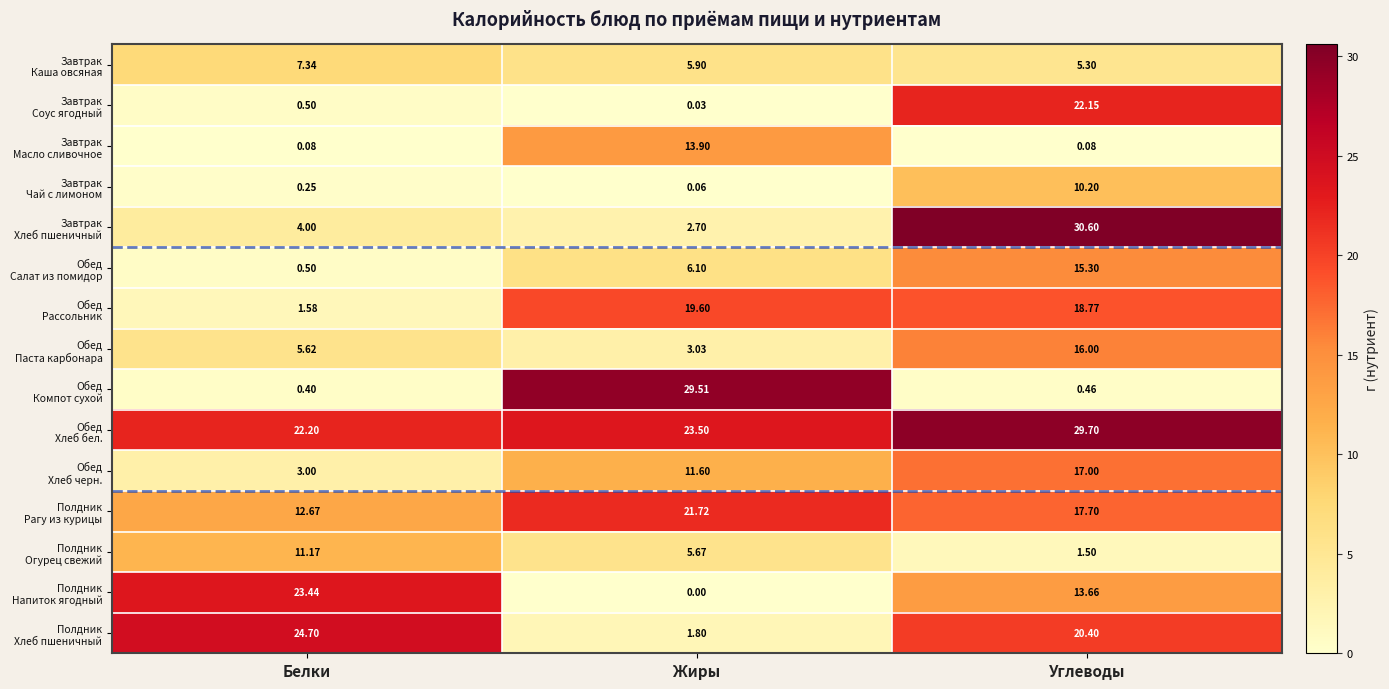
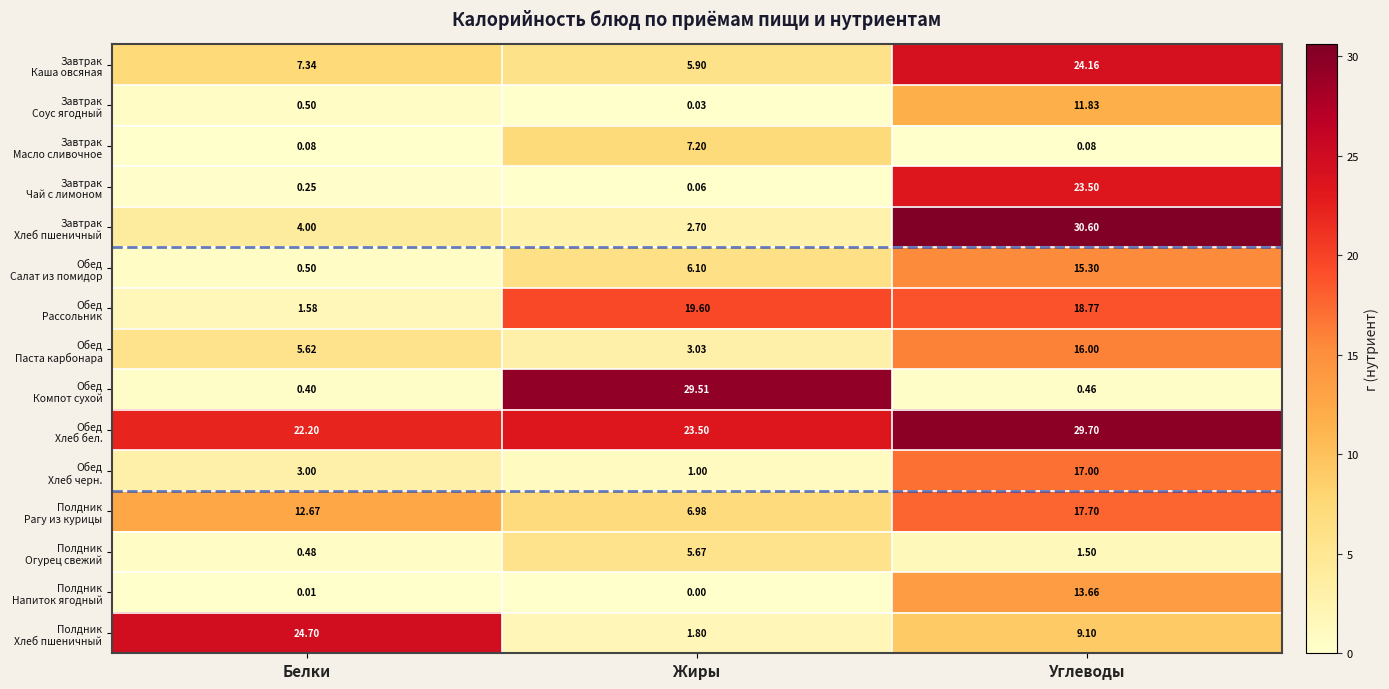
Завтрак Каша овсяная, Углеводы: 5.30 -> 24.16
Завтрак Соус ягодный, Углеводы: 22.15 -> 11.83
Завтрак Масло сливочное, Жиры: 13.90 -> 7.20
Завтрак Чай с лимоном, Углеводы: 10.20 -> 23.50
Обед Хлеб черн., Жиры: 11.60 -> 1.00
Полдник Рагу из курицы, Жиры: 21.72 -> 6.98
Полдник Огурец свежий, Белки: 11.17 -> 0.48
Полдник Напиток ягодный, Белки: 23.44 -> 0.01
Полдник Хлеб пшеничный, Углеводы: 20.40 -> 9.10
